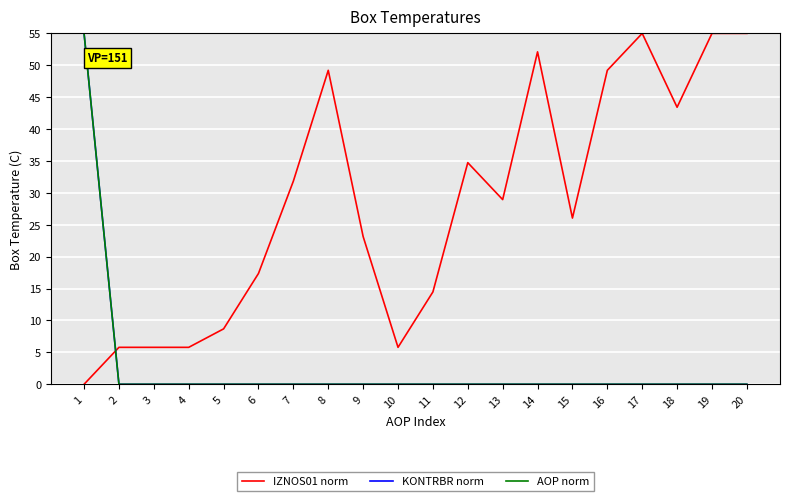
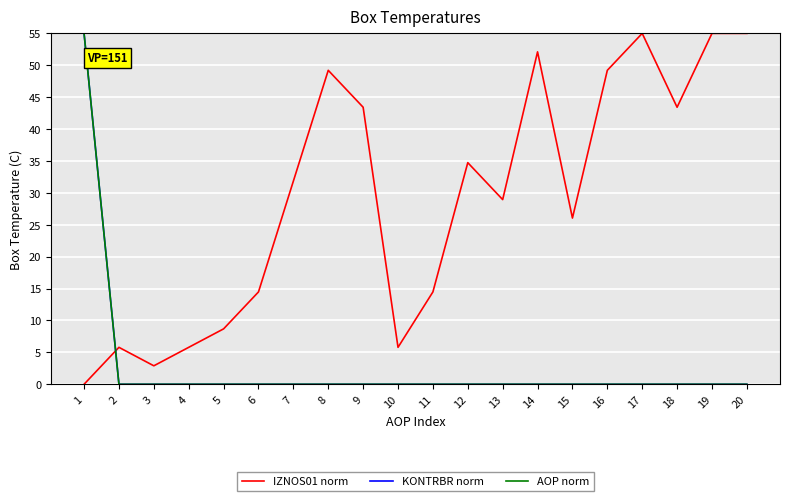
IZNOS01 norm, 3: 6 -> 3
IZNOS01 norm, 6: 17 -> 14
IZNOS01 norm, 9: 23 -> 43
